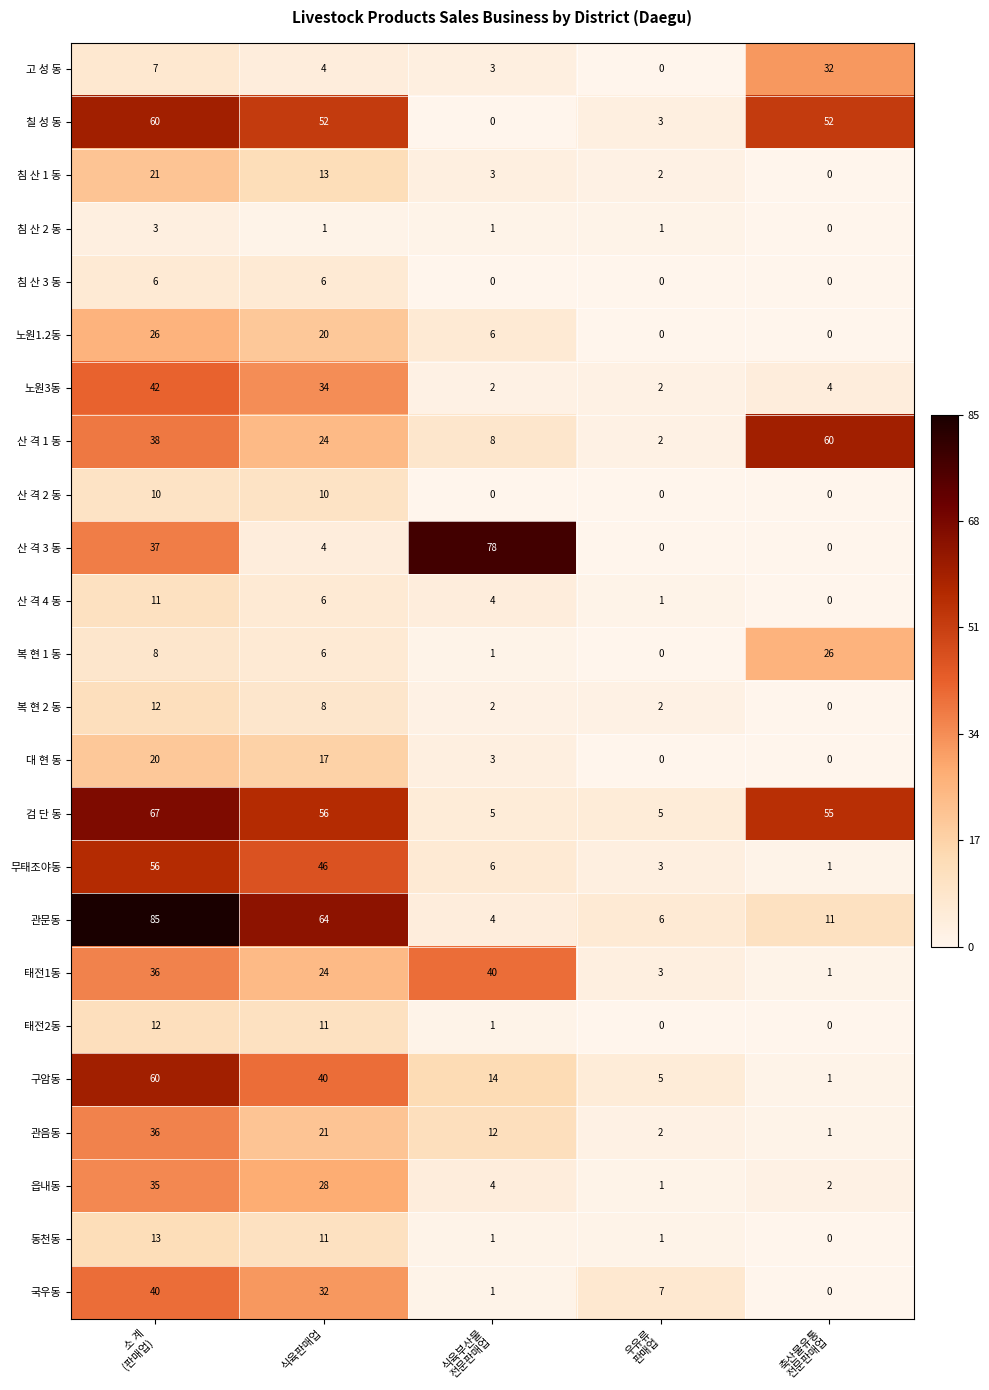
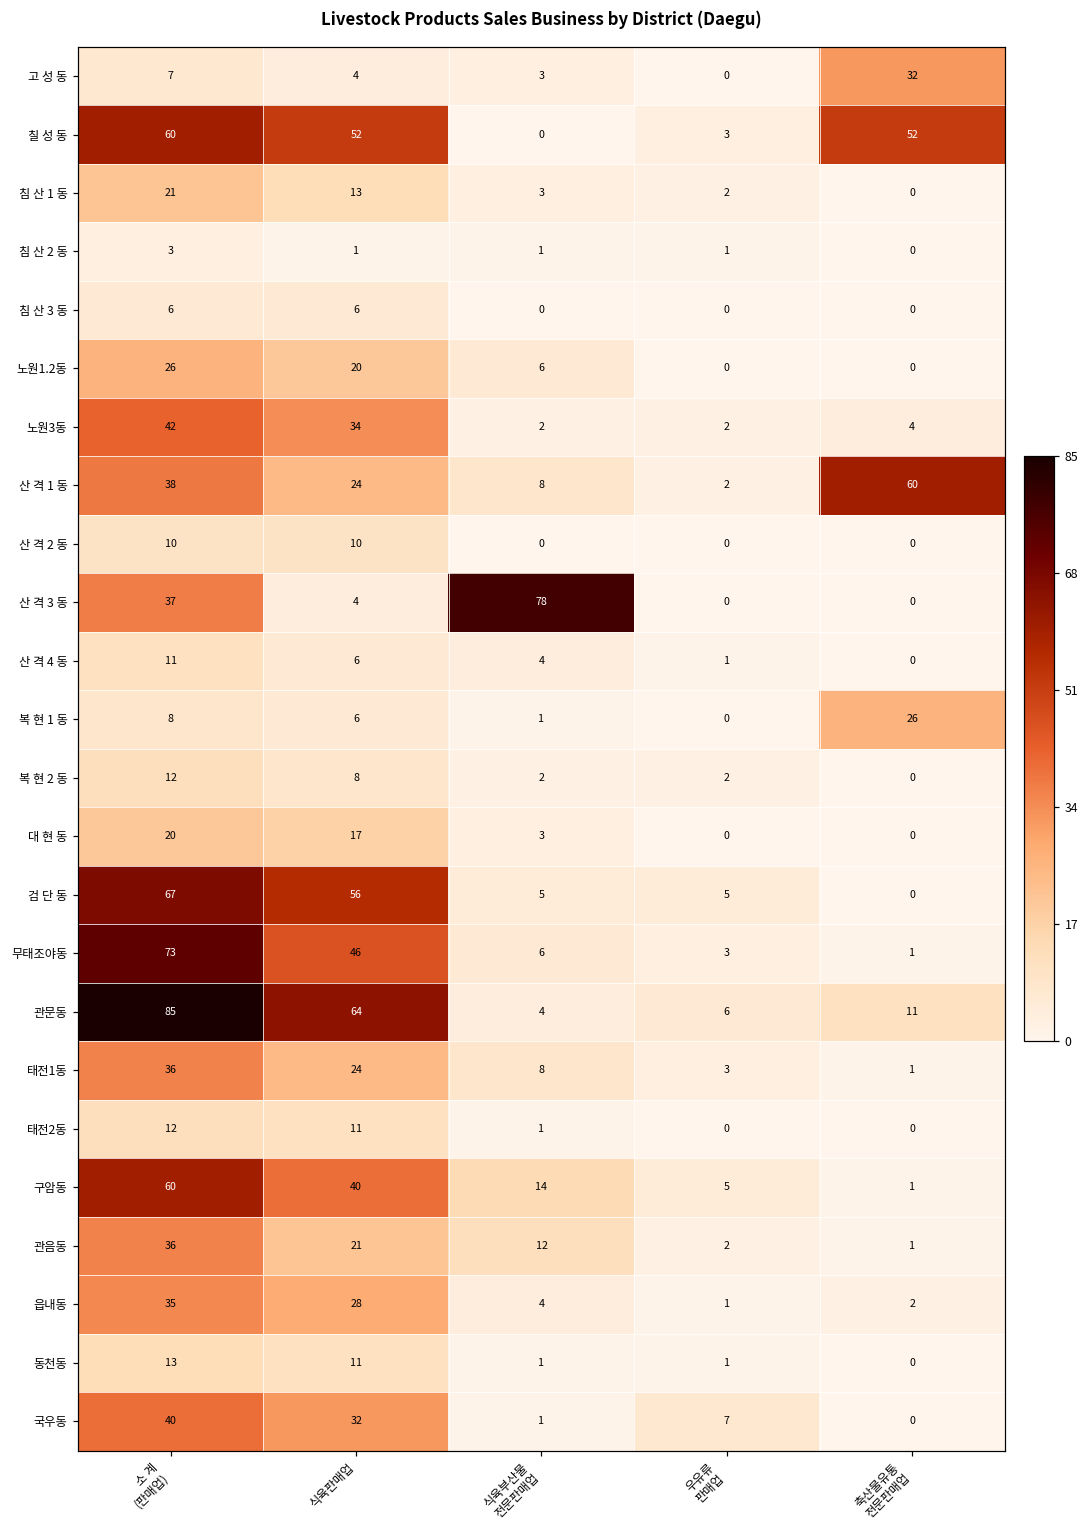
검 단 동, 축산물유통 전문판매업: 55 -> 0
무태조야동, 소 계 (판매업): 56 -> 73
태전1동, 식육부산물 전문판매업: 40 -> 8
